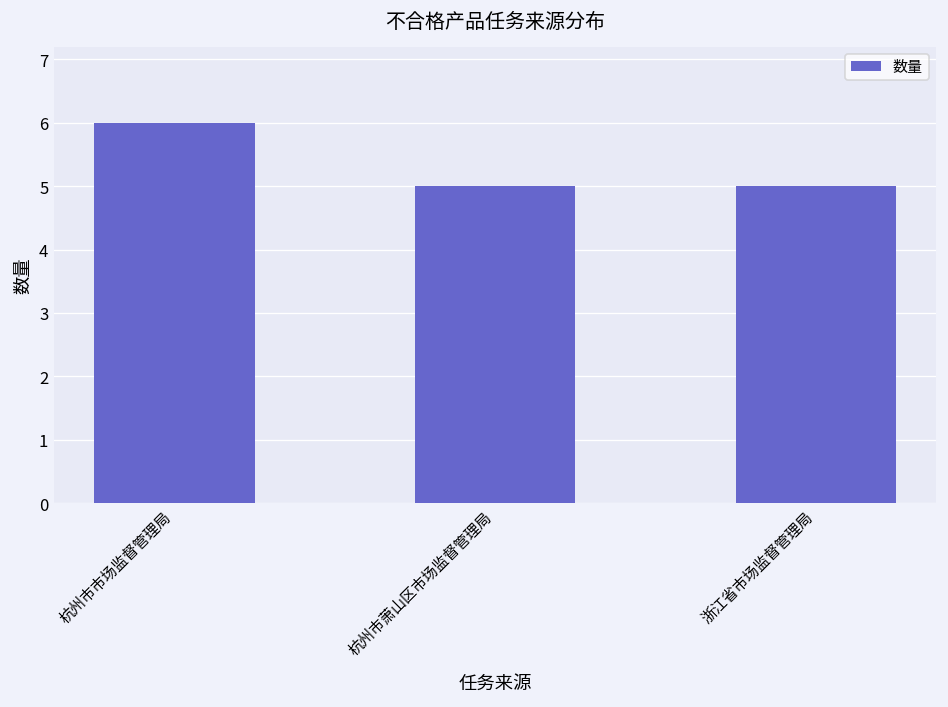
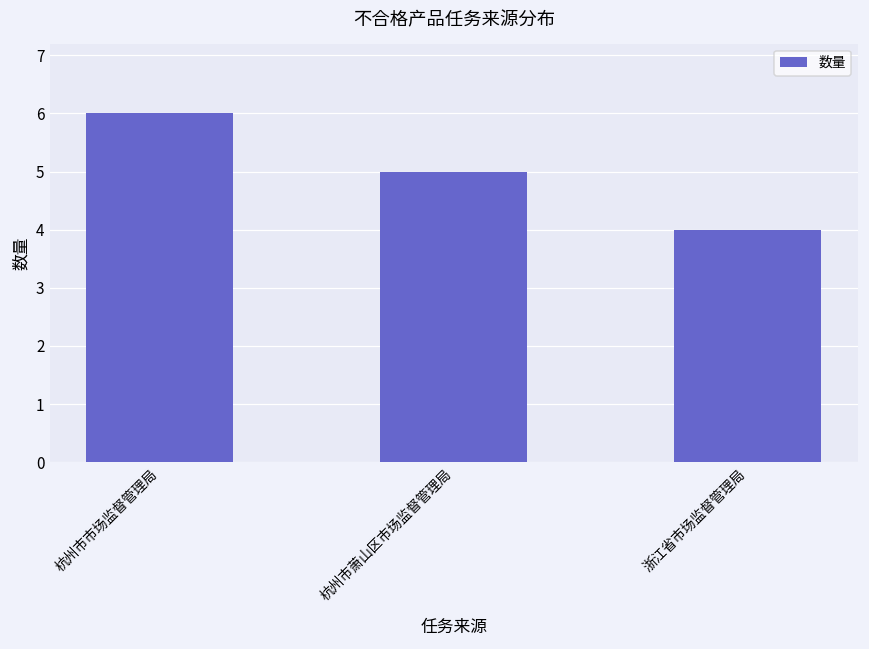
浙江省市场监督管理局: 5 -> 4
